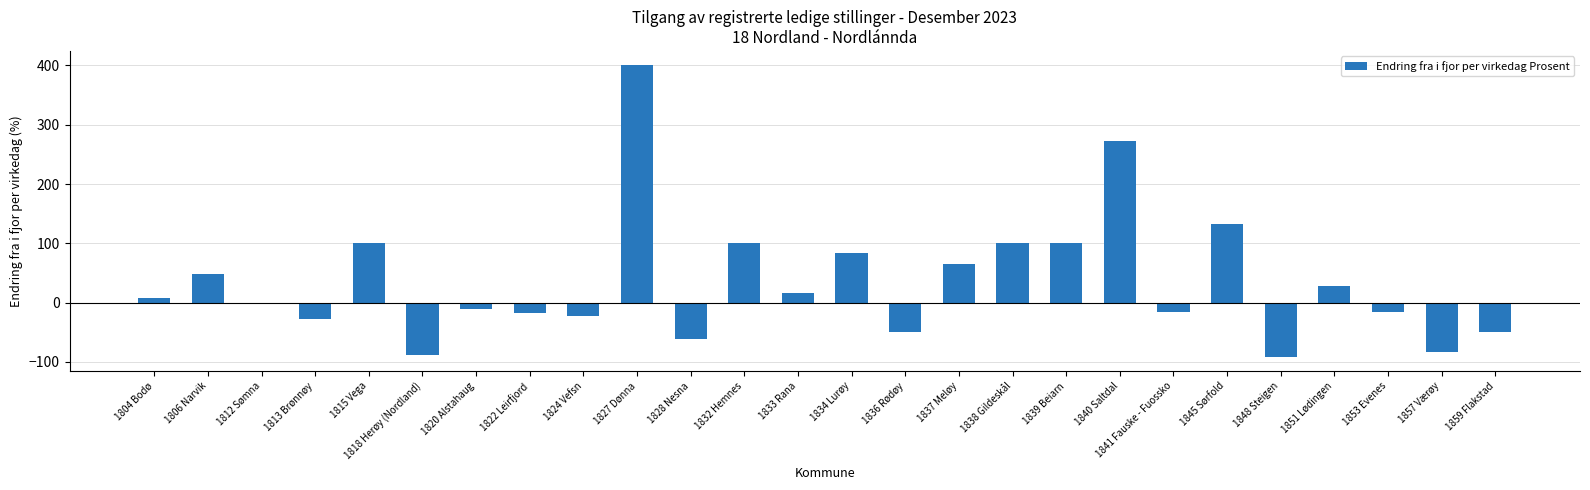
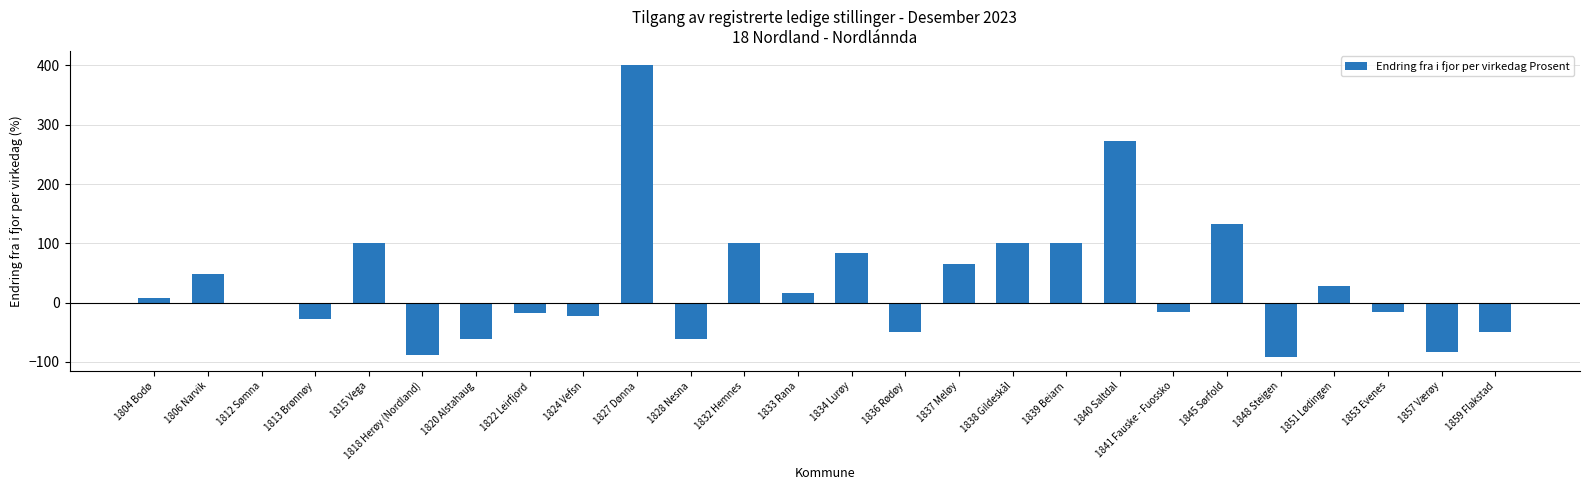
1820 Alstahaug: -10 -> -60
